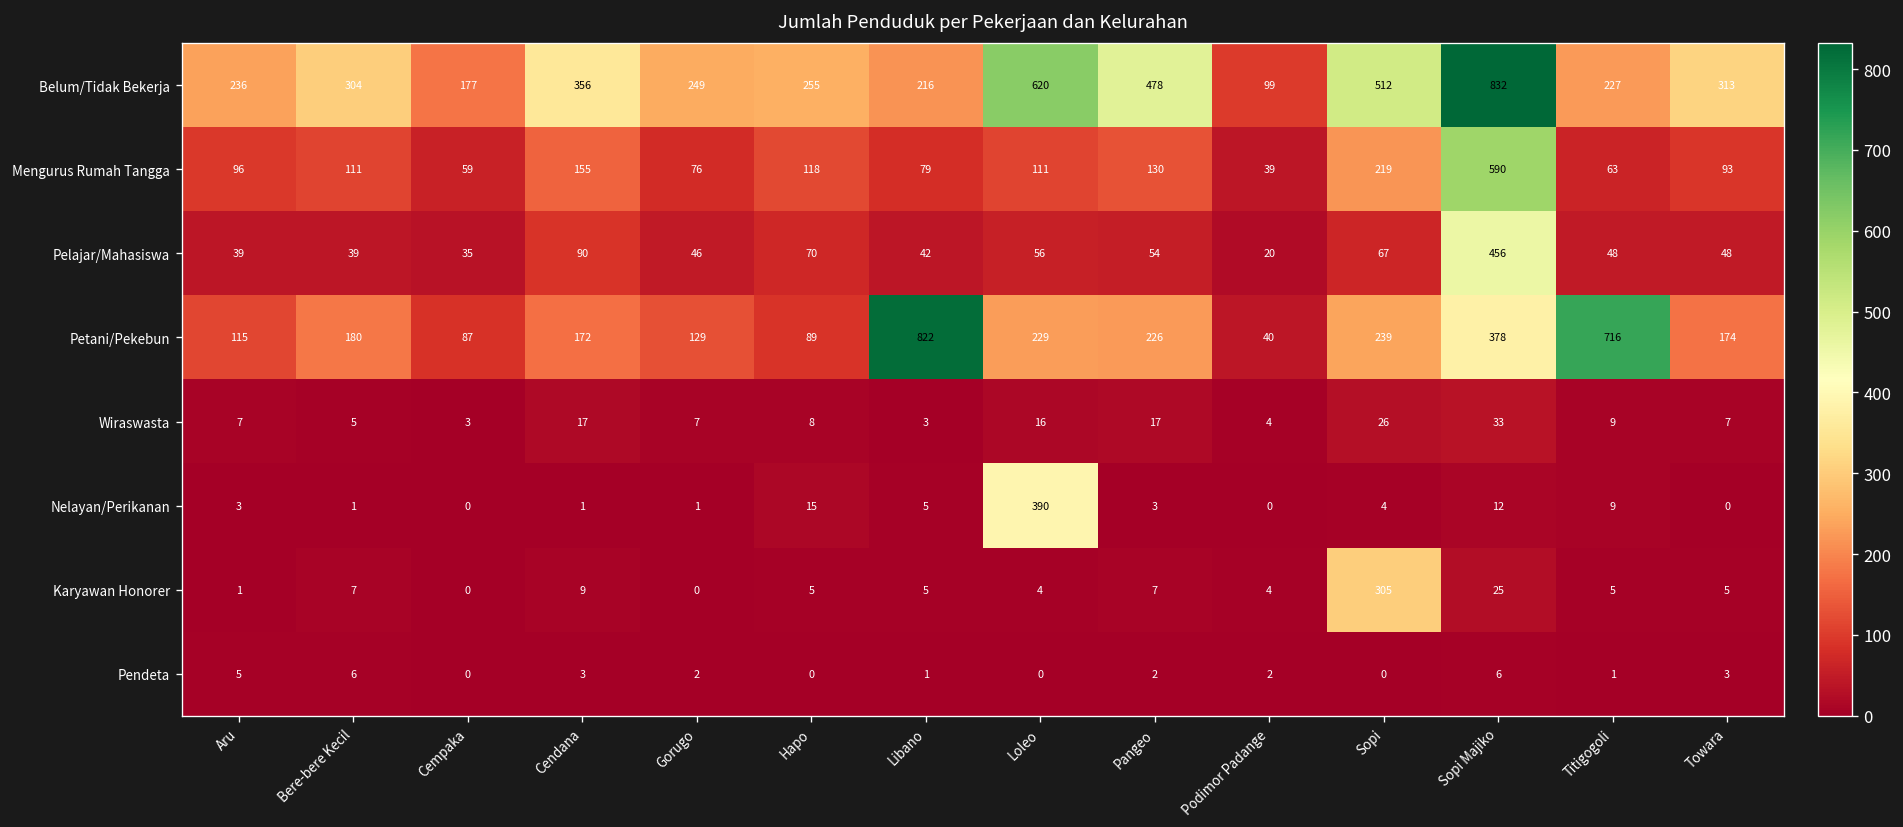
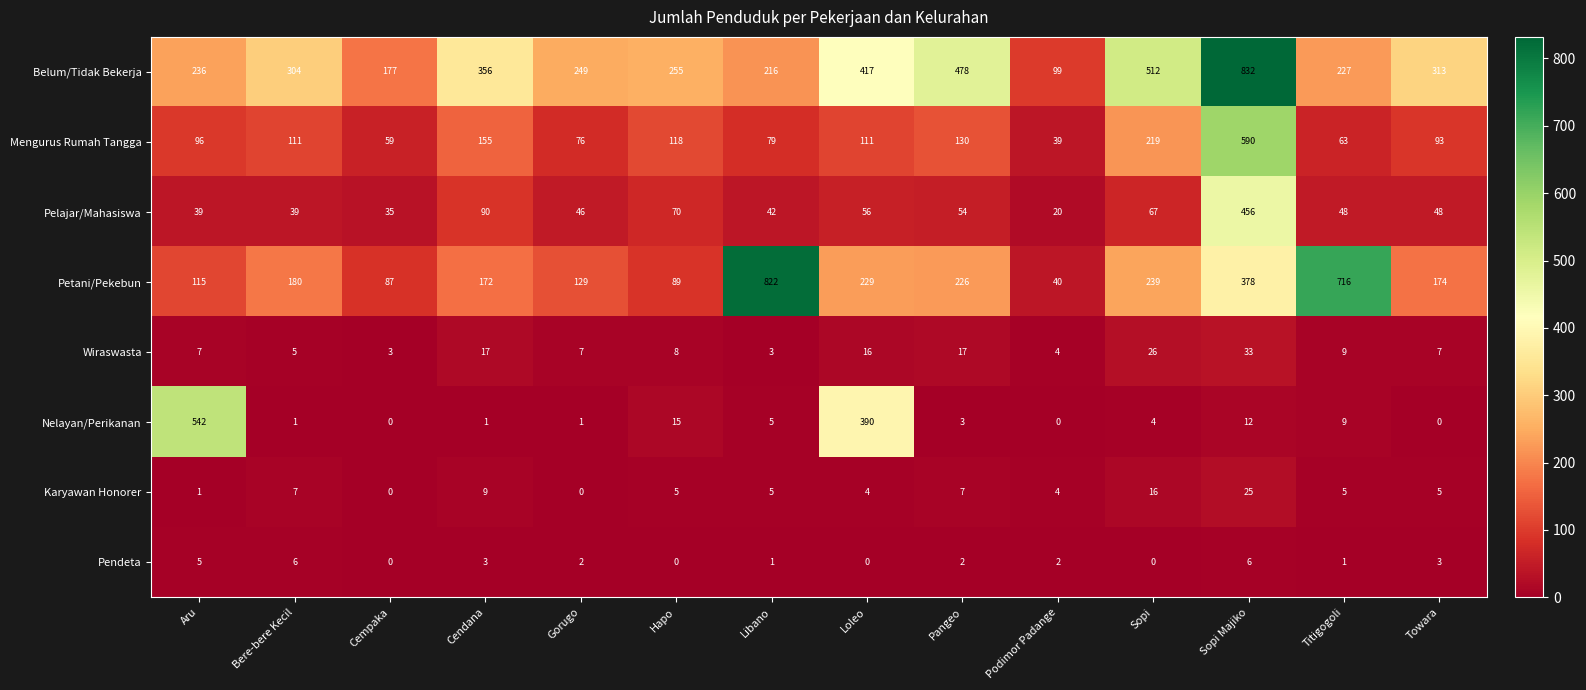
Belum/Tidak Bekerja, Loleo: 620 -> 417
Nelayan/Perikanan, Aru: 3 -> 542
Karyawan Honorer, Sopi: 305 -> 16
